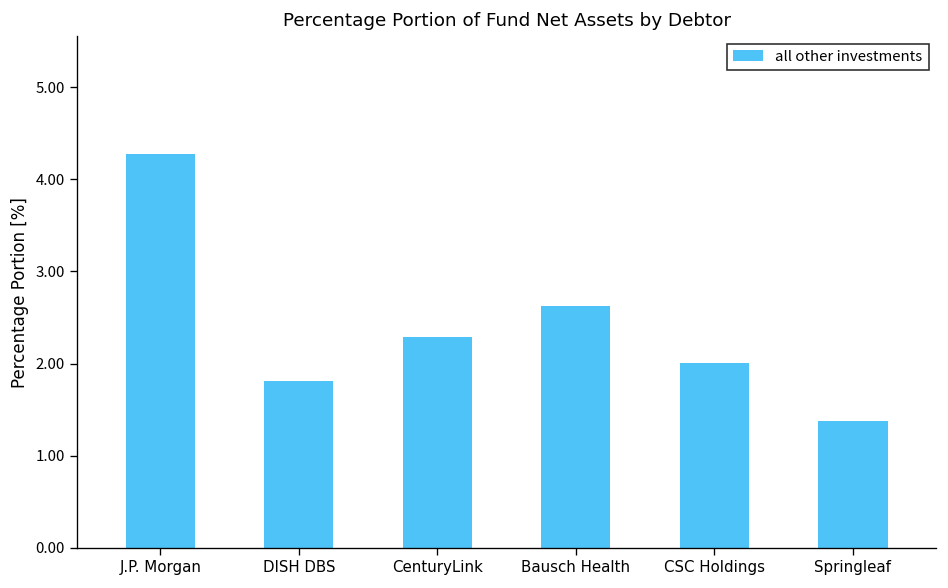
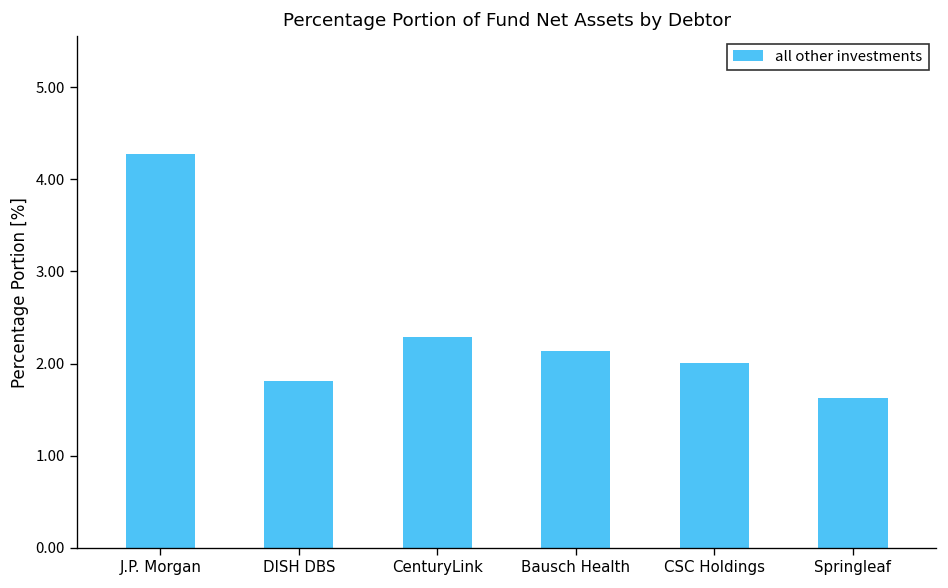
Bausch Health: 2.6 -> 2.1
Springleaf: 1.4 -> 1.6
